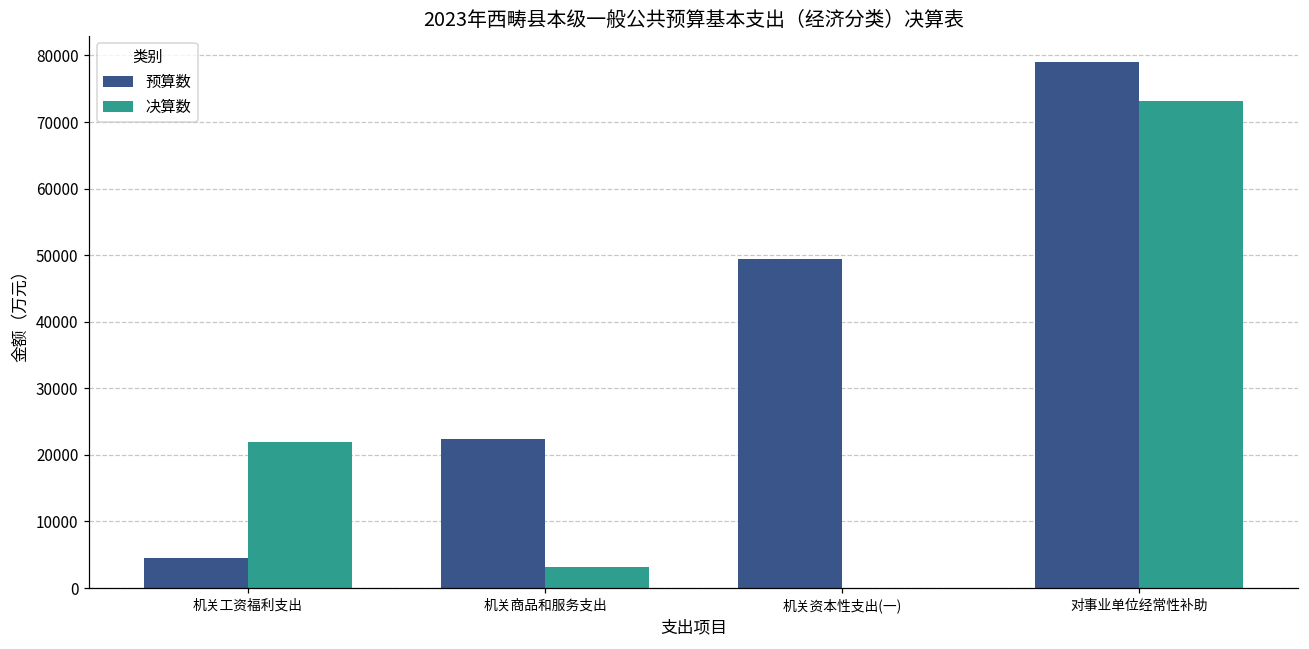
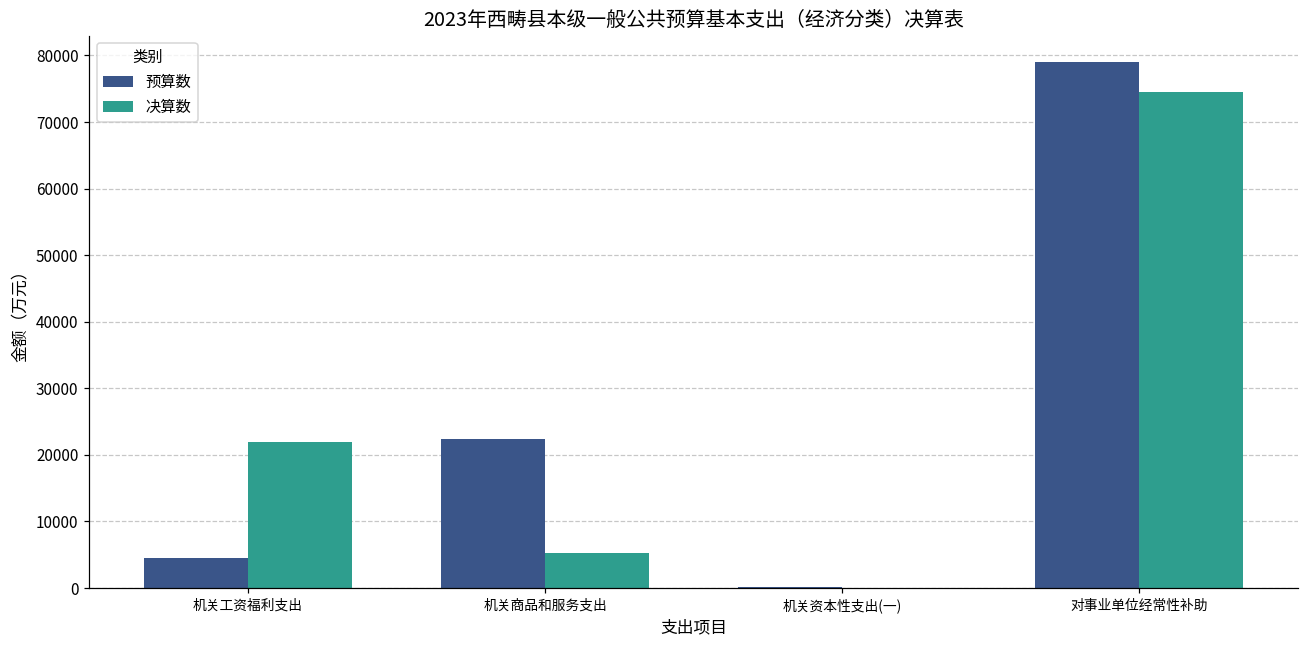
决算数, 机关商品和服务支出: 3000 -> 5000
预算数, 机关资本性支出(一): 49000 -> 0
决算数, 对事业单位经常性补助: 73000 -> 75000
